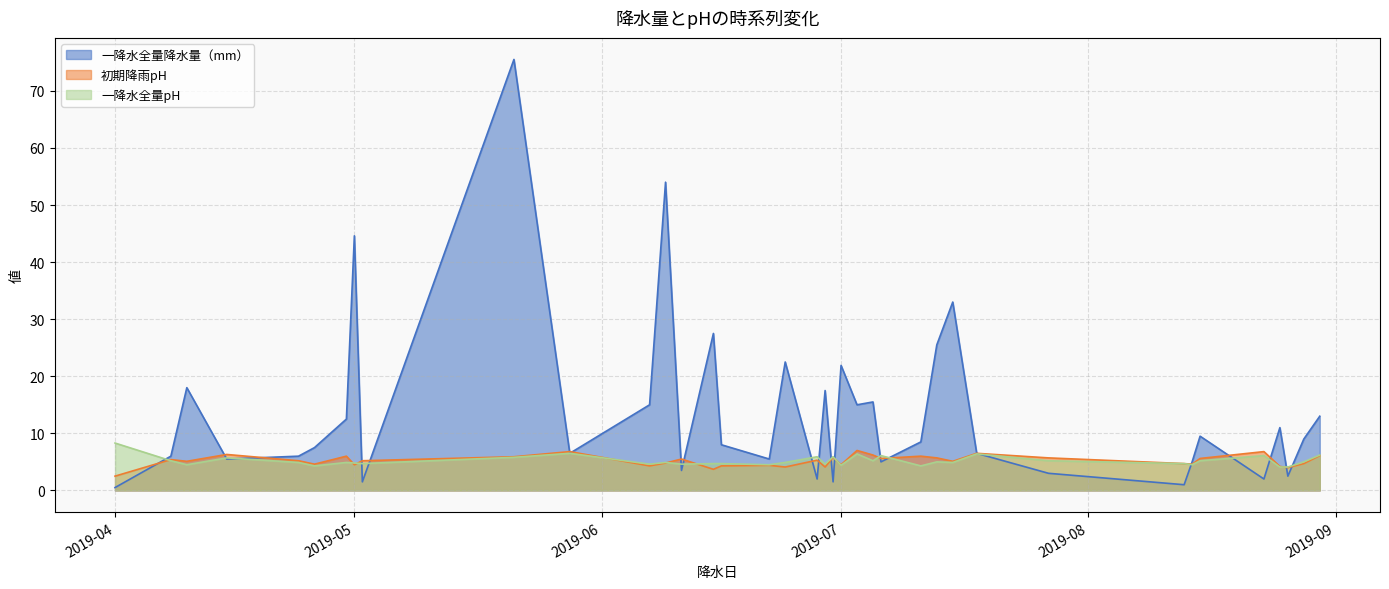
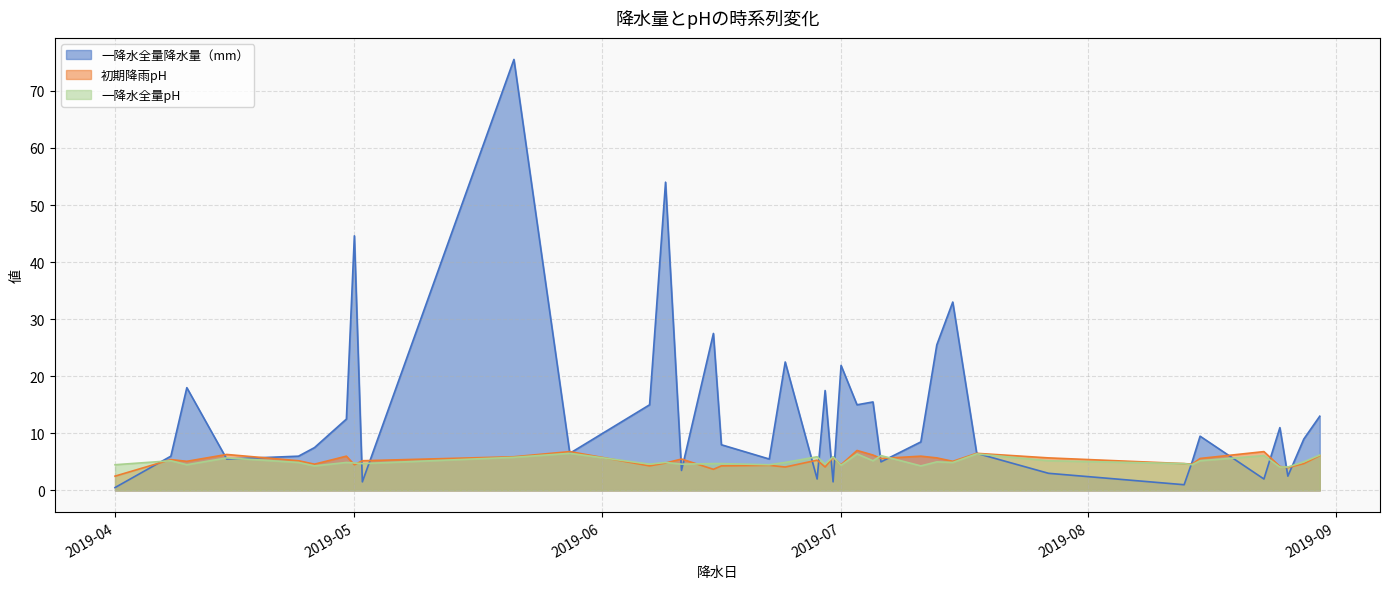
一降水全量pH, 2019-04: 8 -> 5
